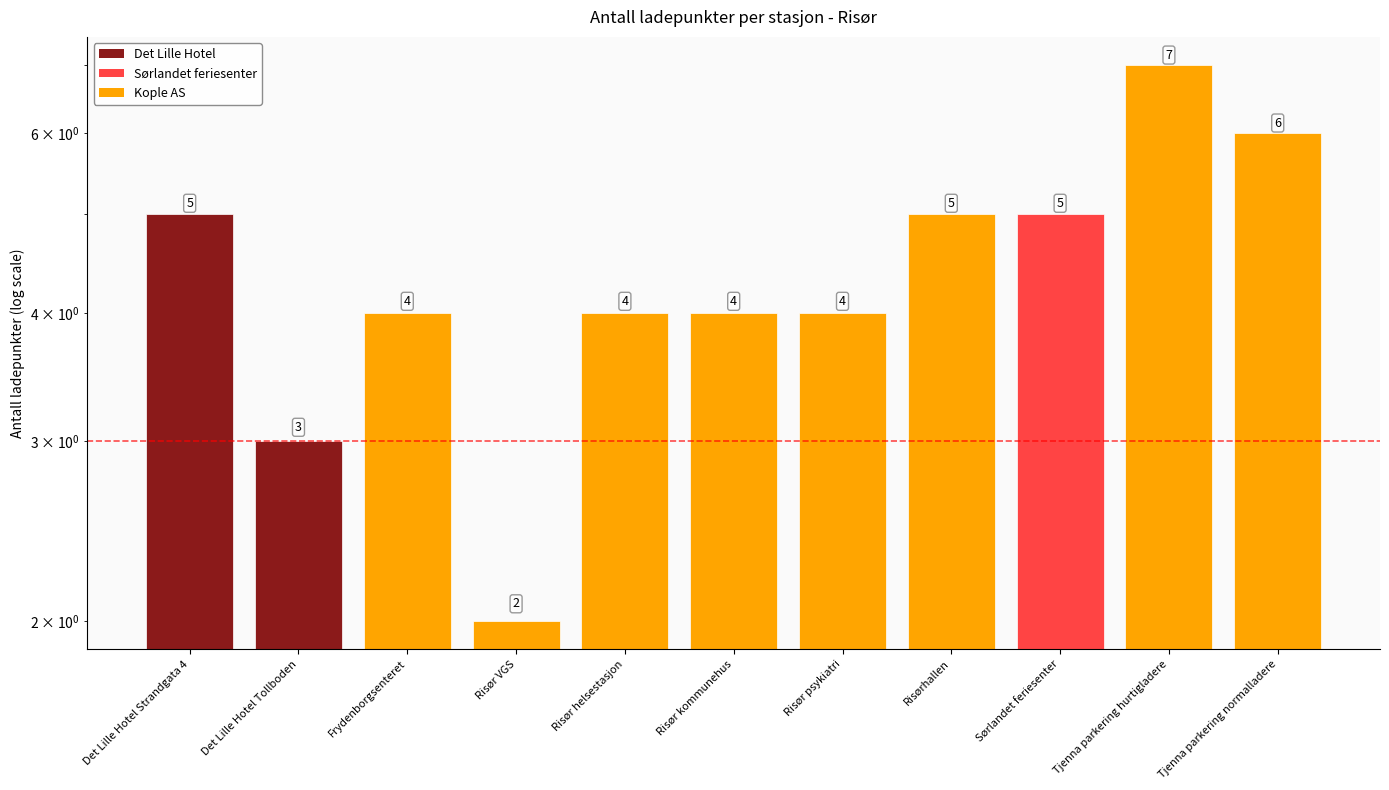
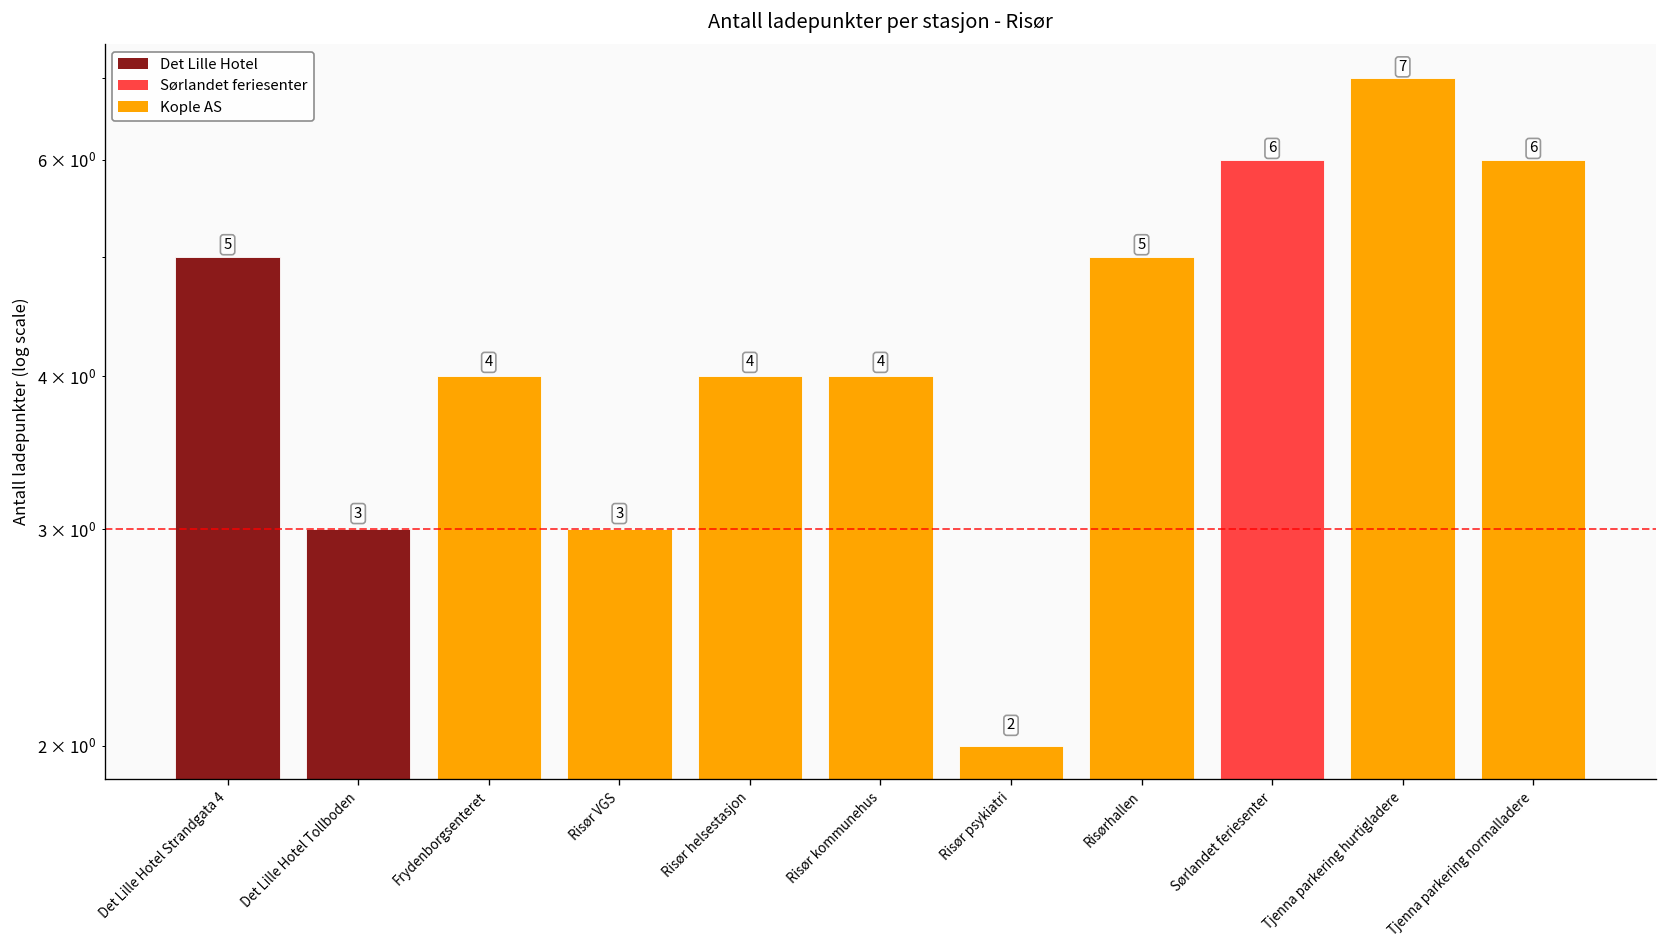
Risør VGS: 2 -> 3
Risør psykiatri: 4 -> 2
Sørlandet feriesenter: 5 -> 6
